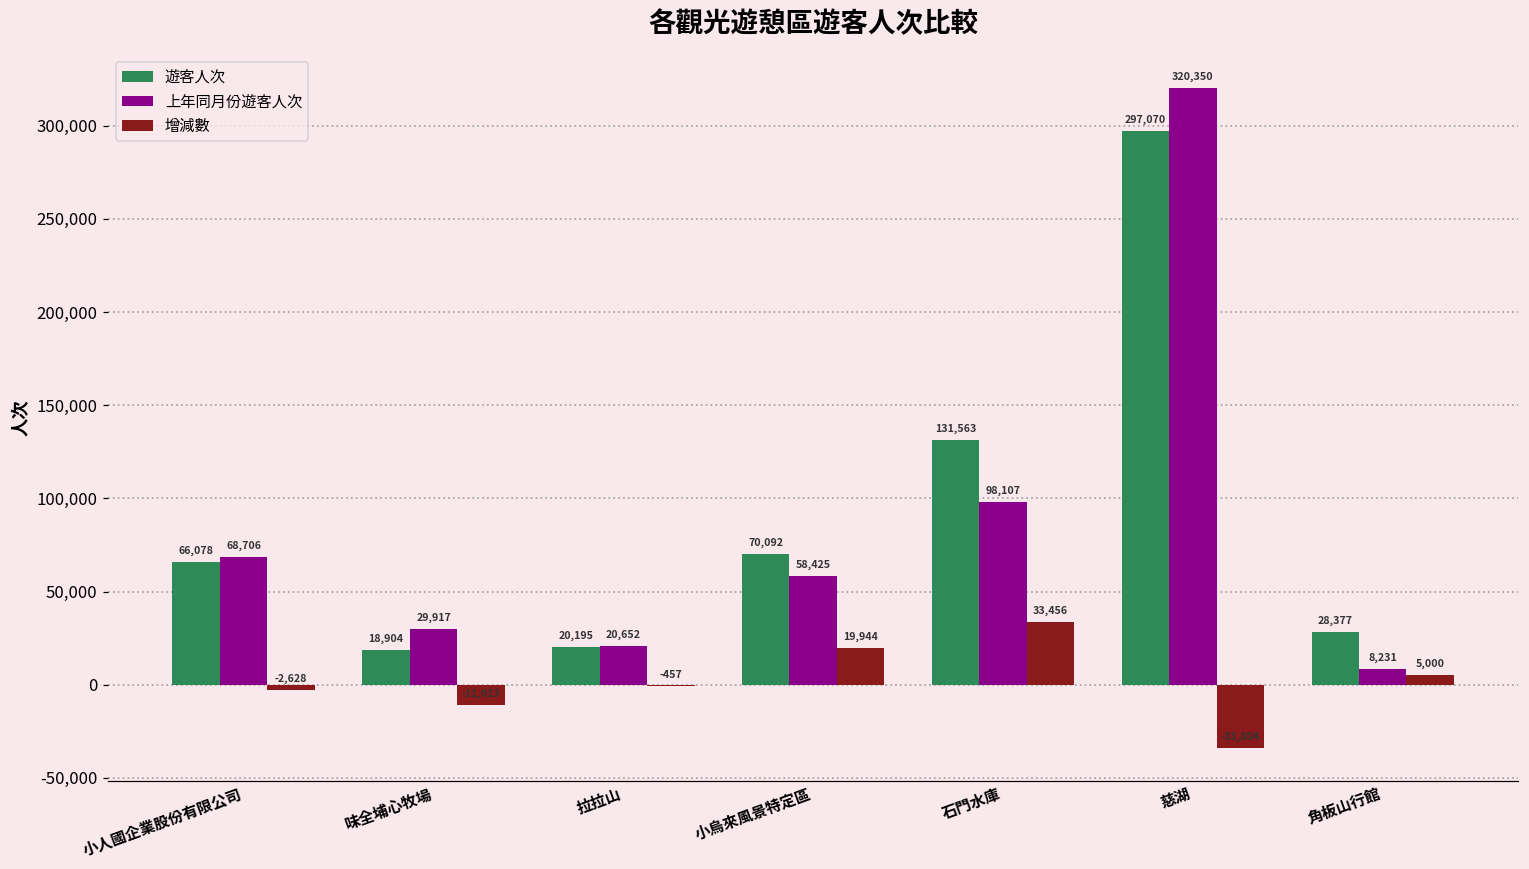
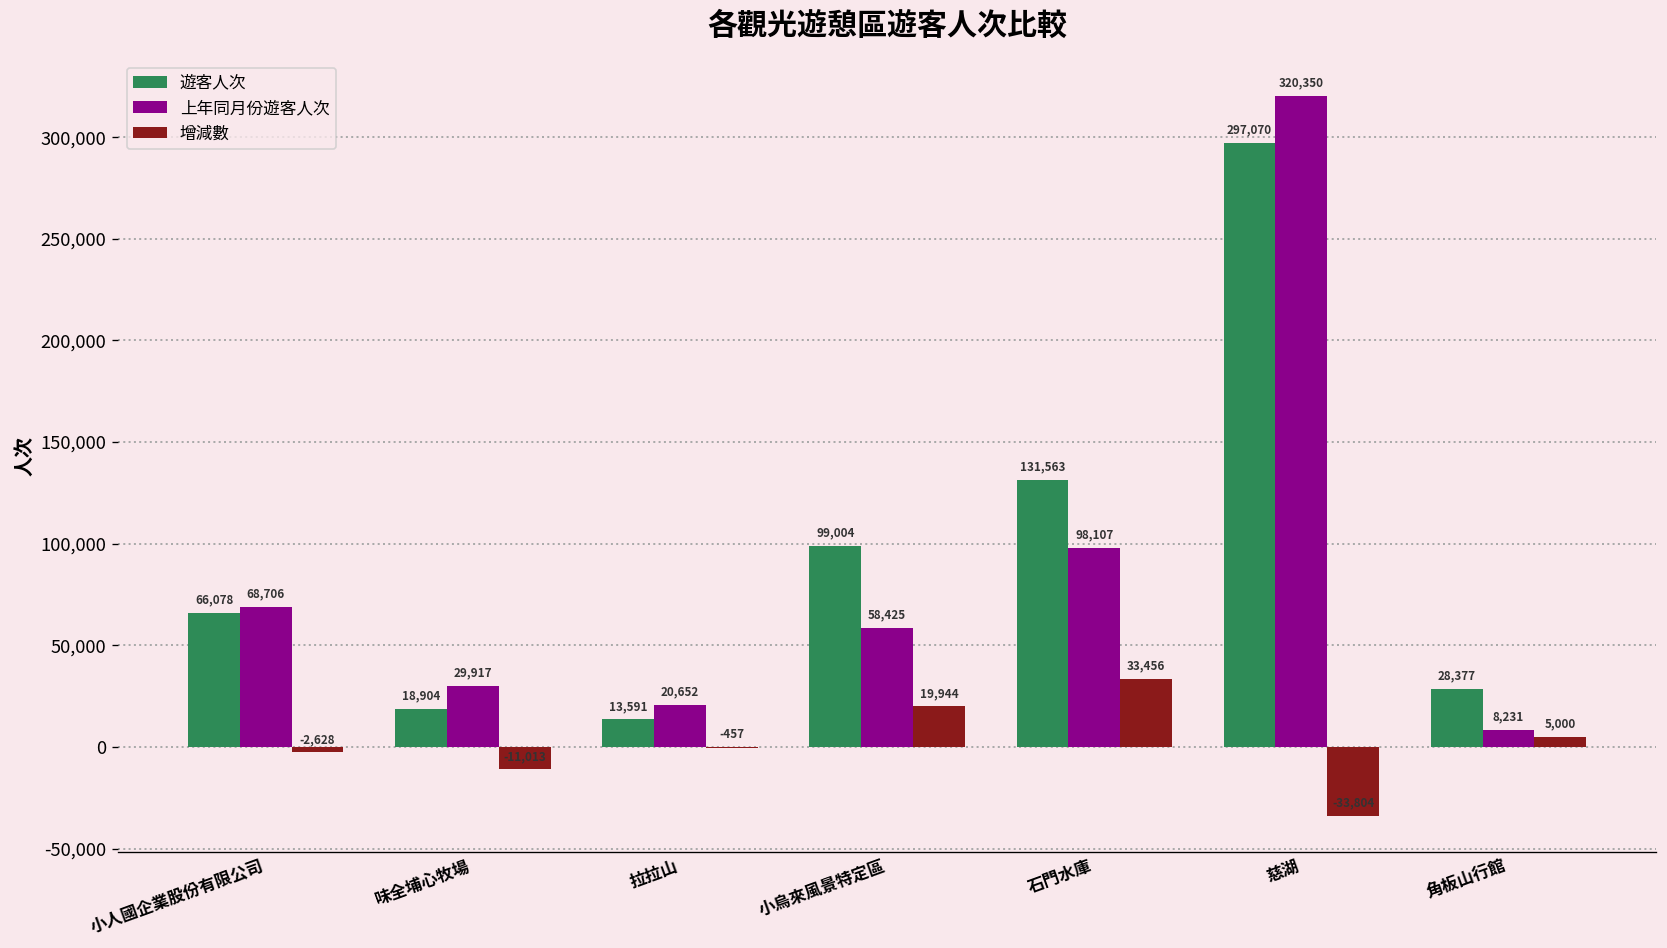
遊客人次, 拉拉山: 20,195 -> 13,591
遊客人次, 小烏來風景特定區: 70,092 -> 99,004
